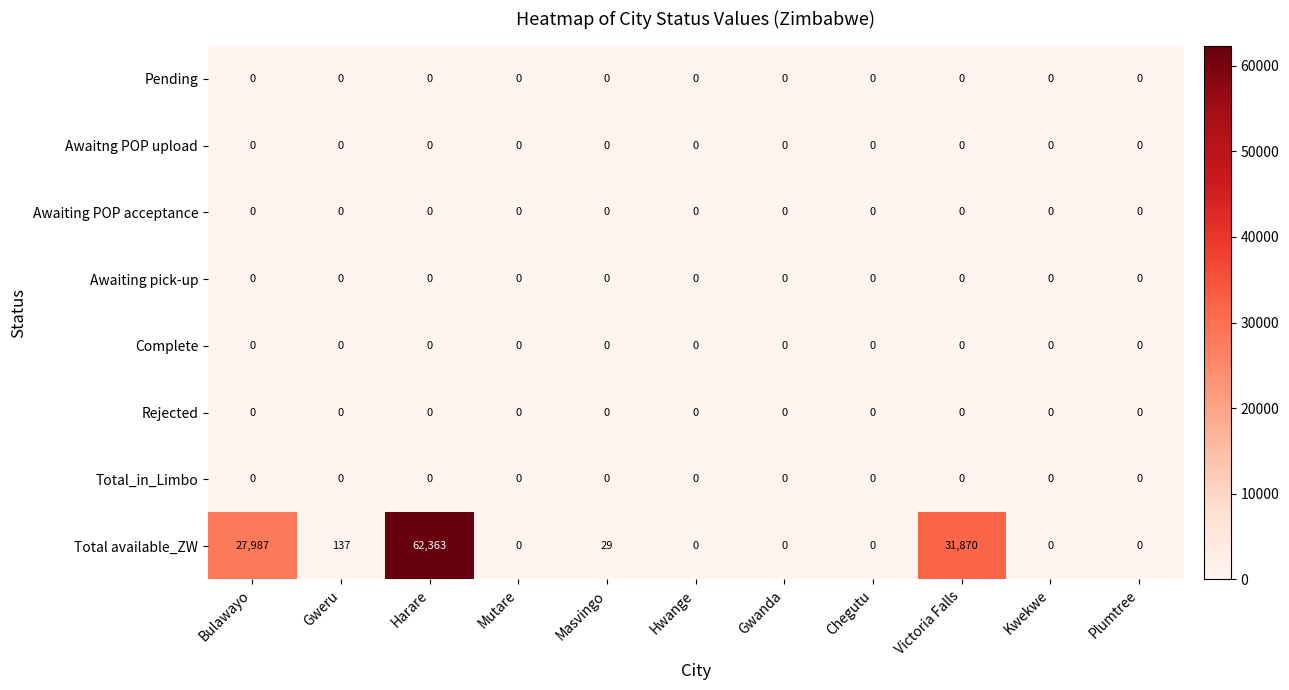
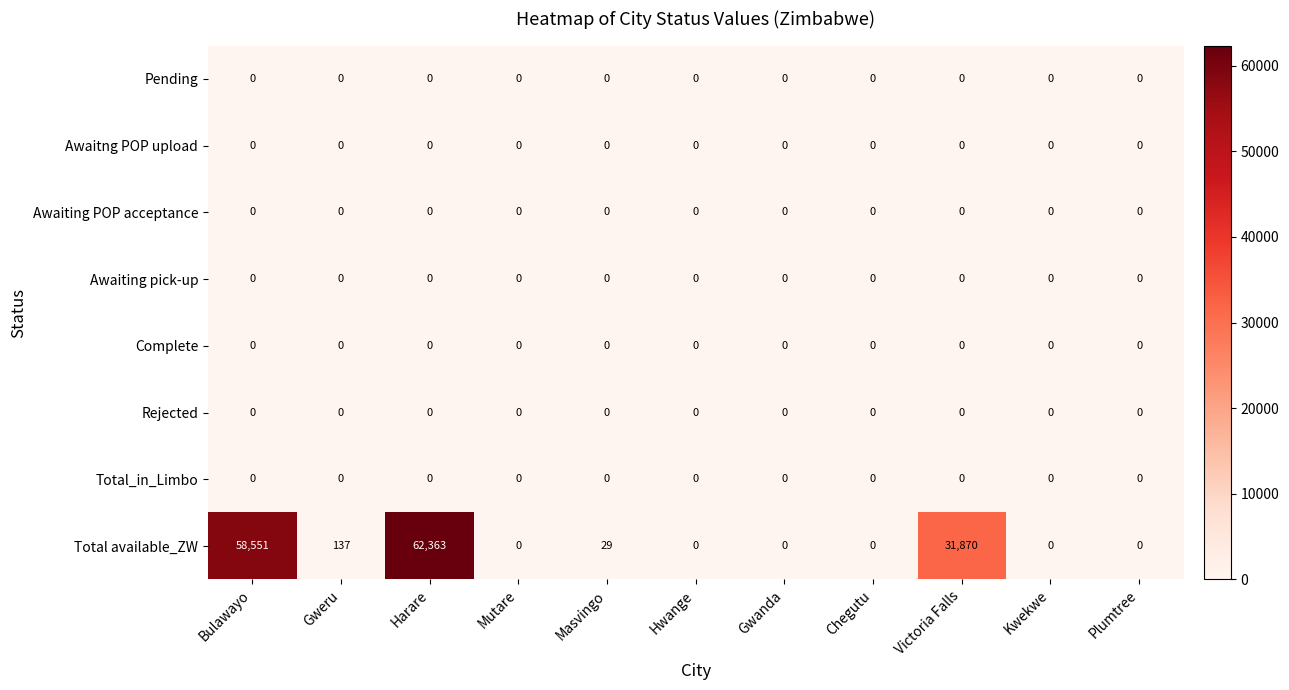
Total available_ZW, Bulawayo: 27,987 -> 58,551
